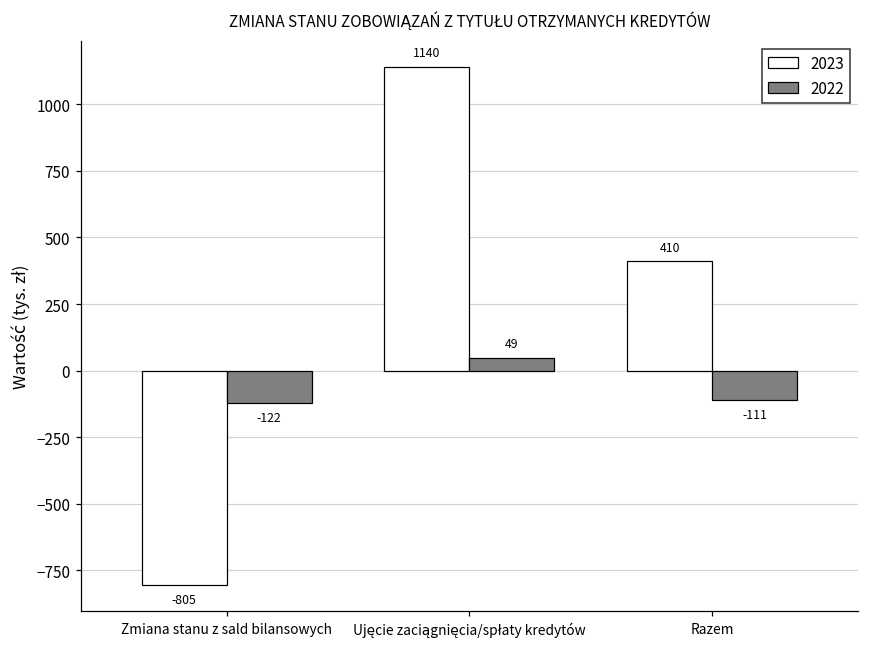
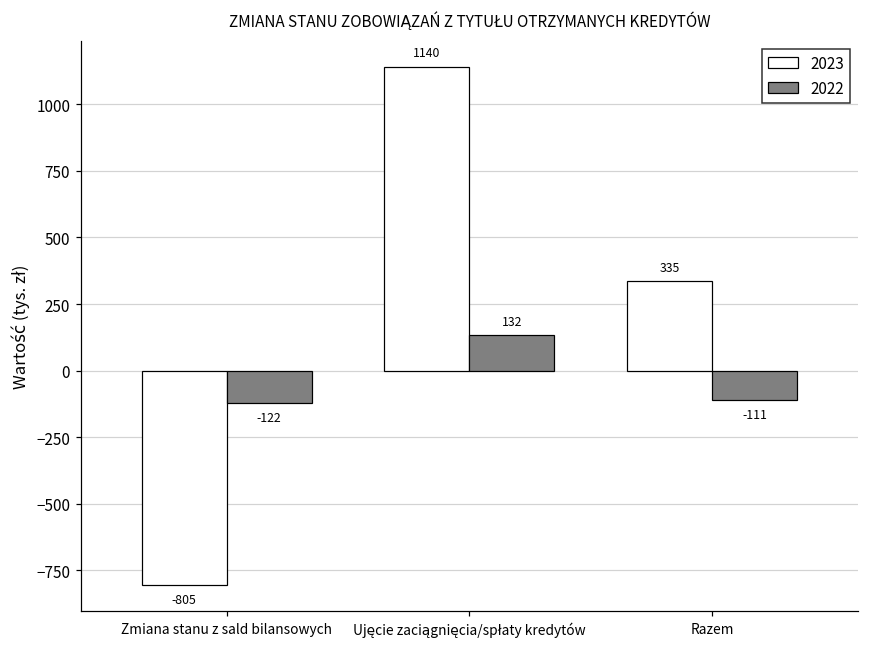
2022, Ujęcie zaciągnięcia/spłaty kredytów: 49 -> 132
2023, Razem: 410 -> 335
